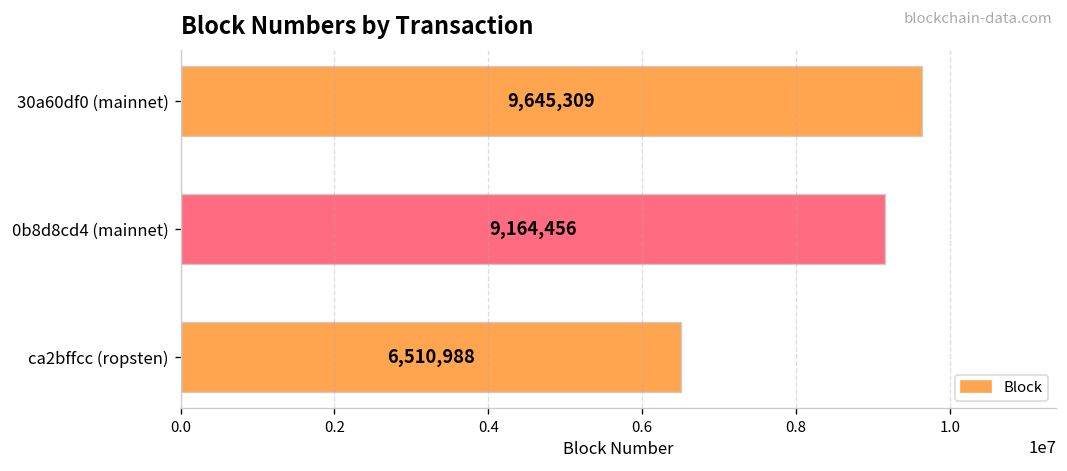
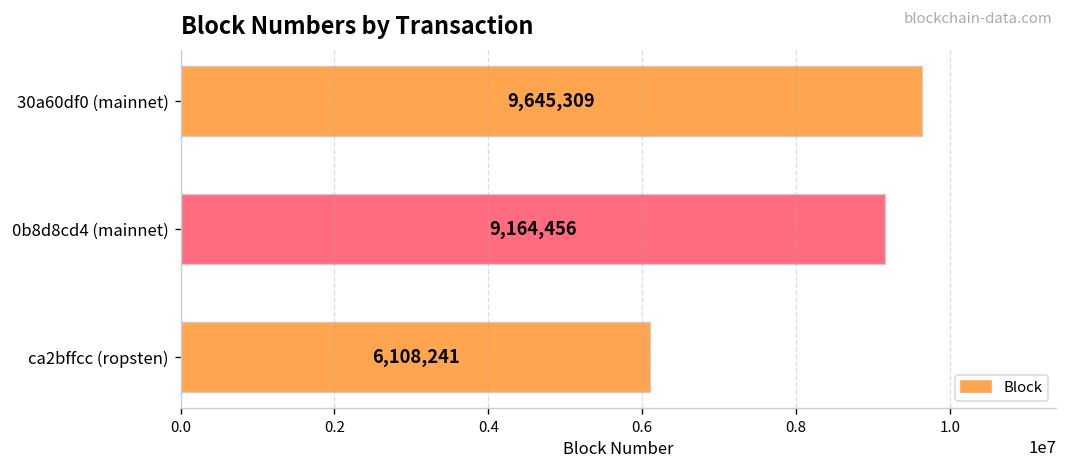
ca2bffcc (ropsten): 6,510,988 -> 6,108,241
